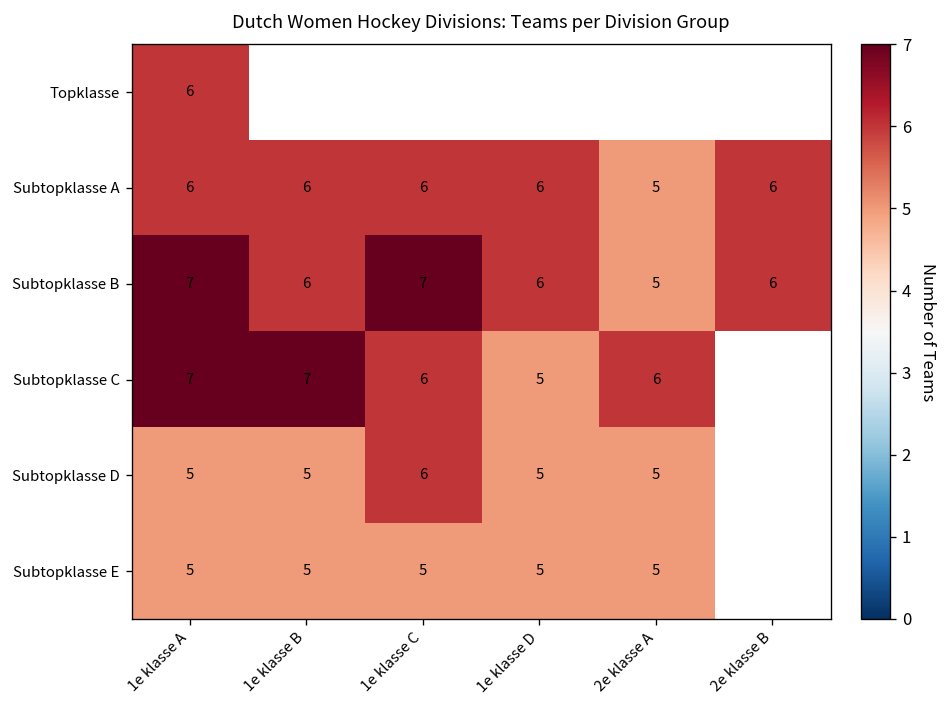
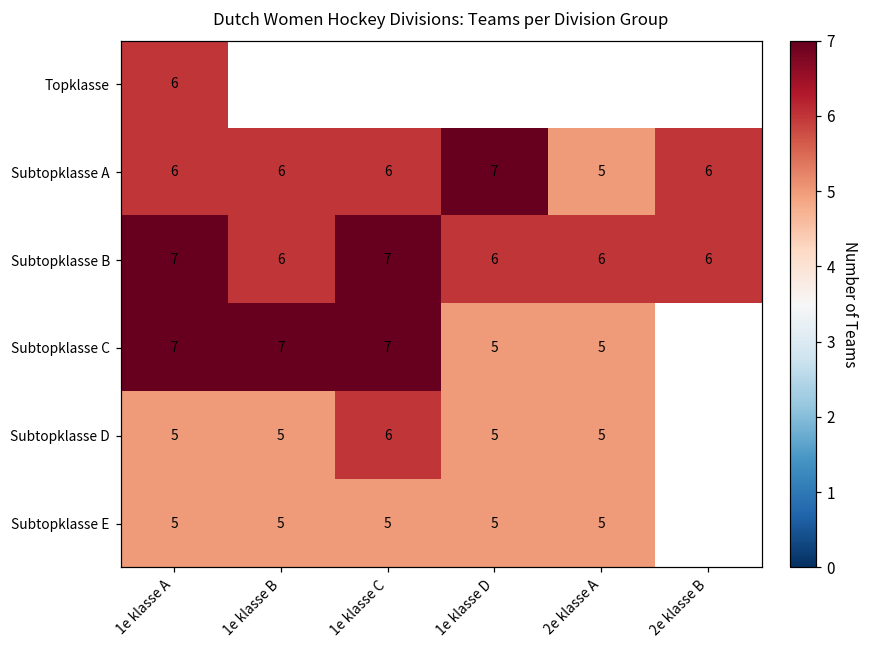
Subtopklasse A, 1e klasse D: 6 -> 7
Subtopklasse B, 2e klasse A: 5 -> 6
Subtopklasse C, 1e klasse C: 6 -> 7
Subtopklasse C, 2e klasse A: 6 -> 5
